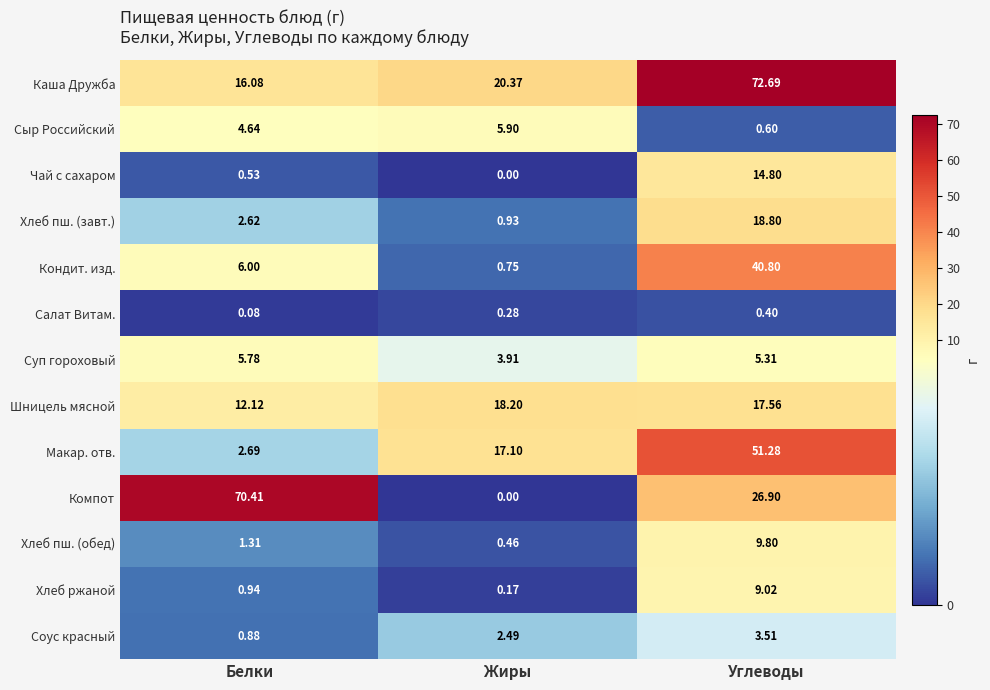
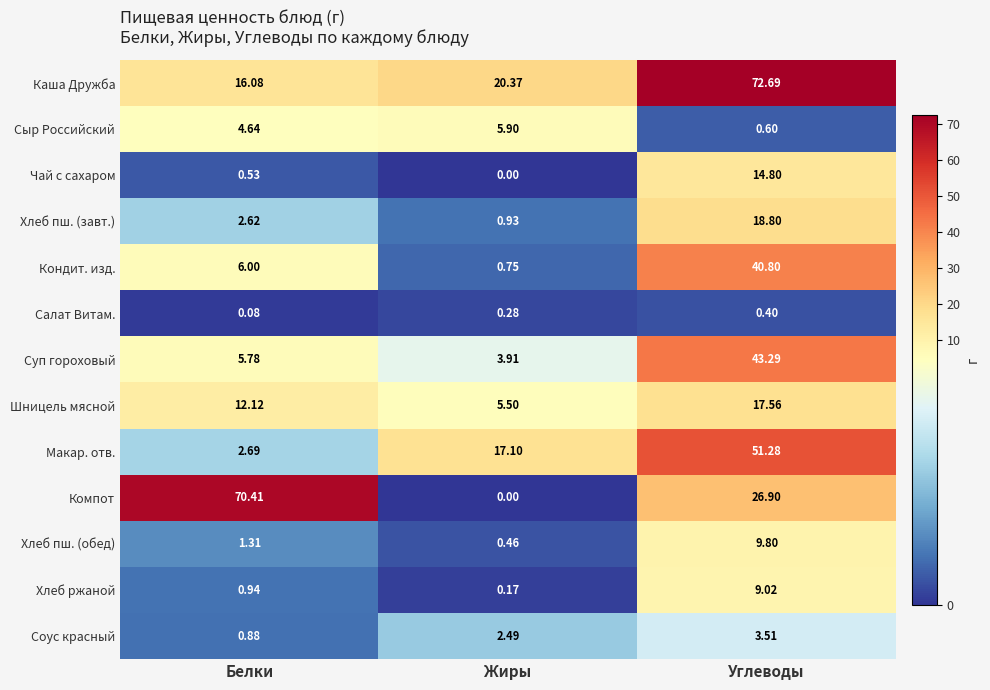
Суп гороховый, Углеводы: 5.31 -> 43.29
Шницель мясной, Жиры: 18.20 -> 5.50
